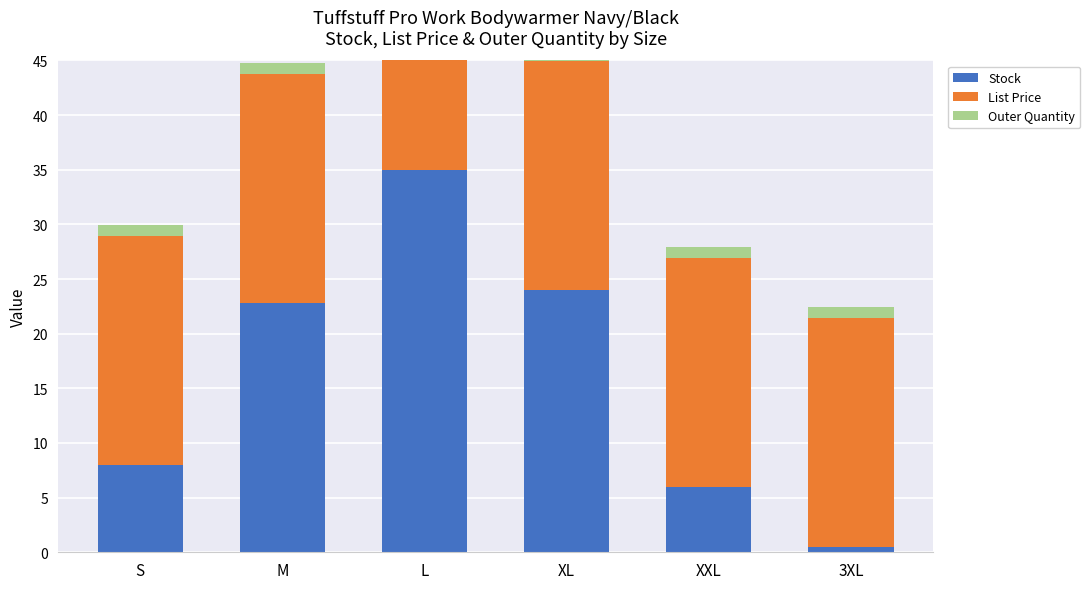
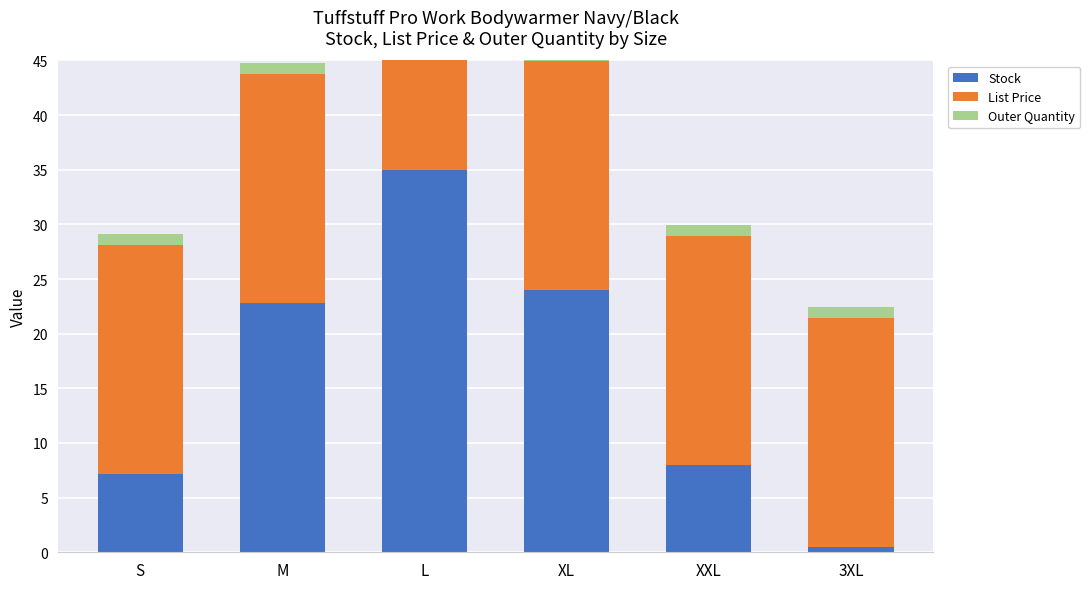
Stock, S: 8.0 -> 7.2
Stock, XXL: 6 -> 8
